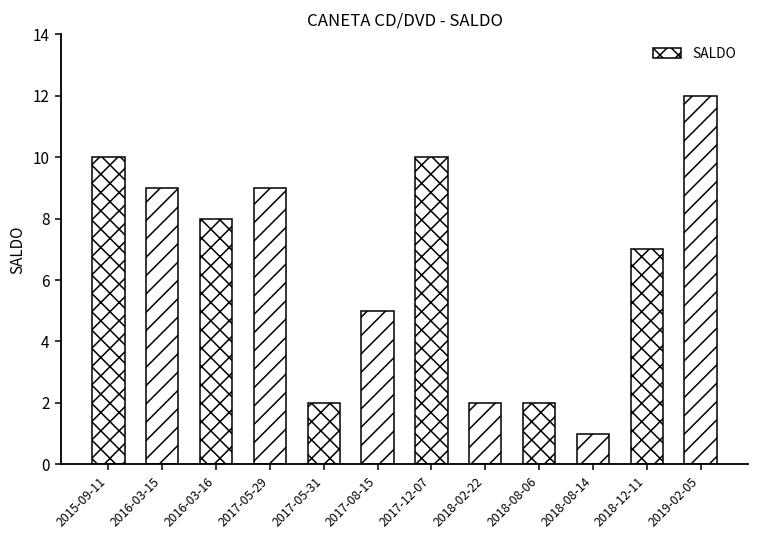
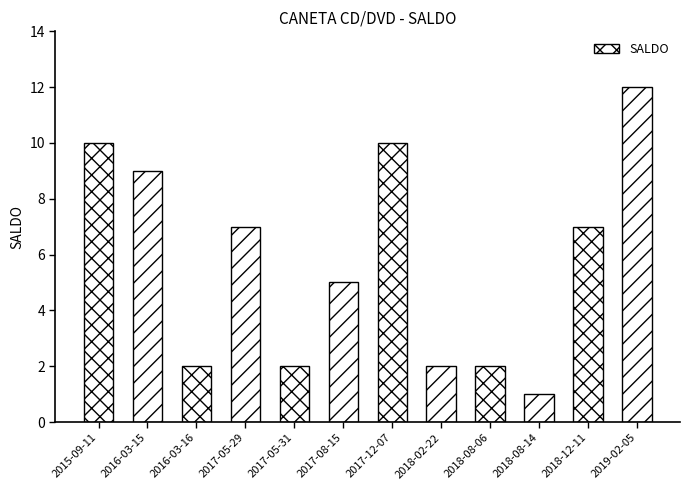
2016-03-16: 8 -> 2
2017-05-29: 9 -> 7
